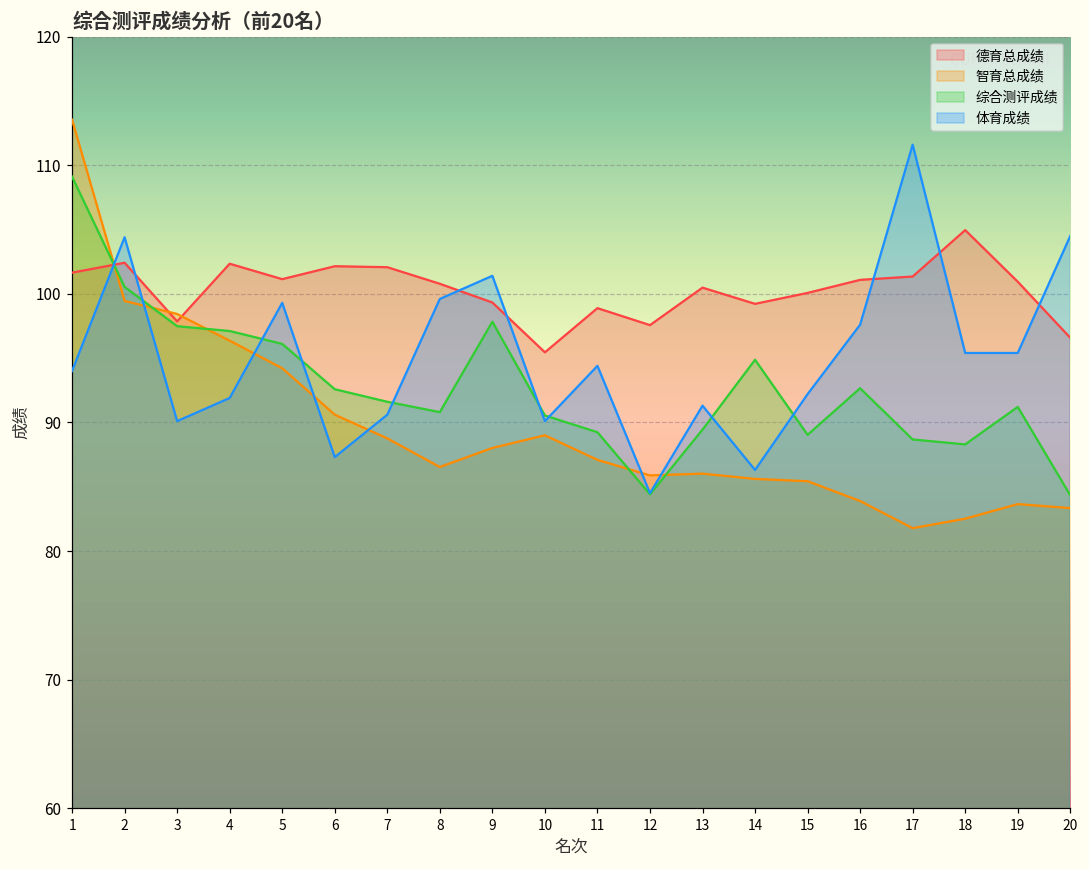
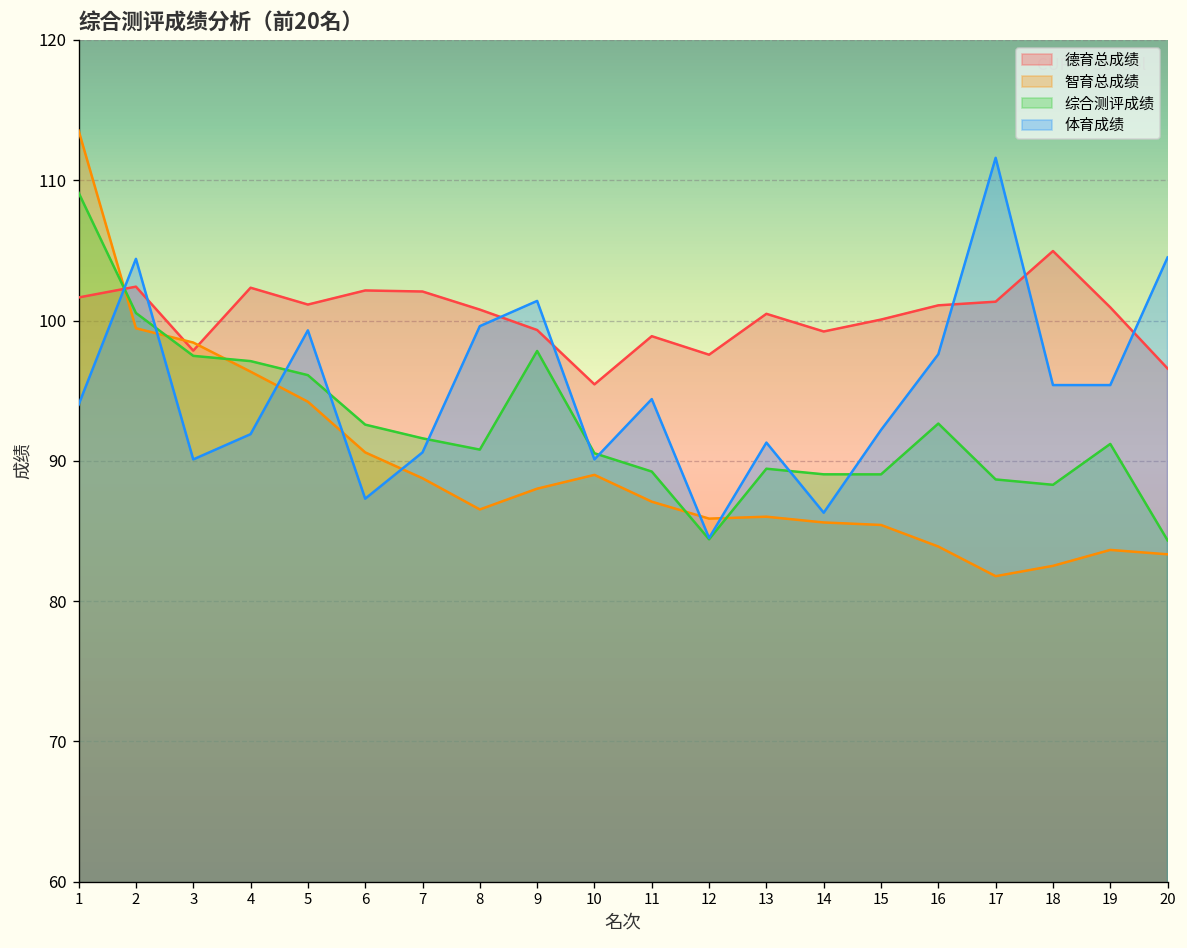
综合测评成绩, 14: 94.9 -> 89.0
